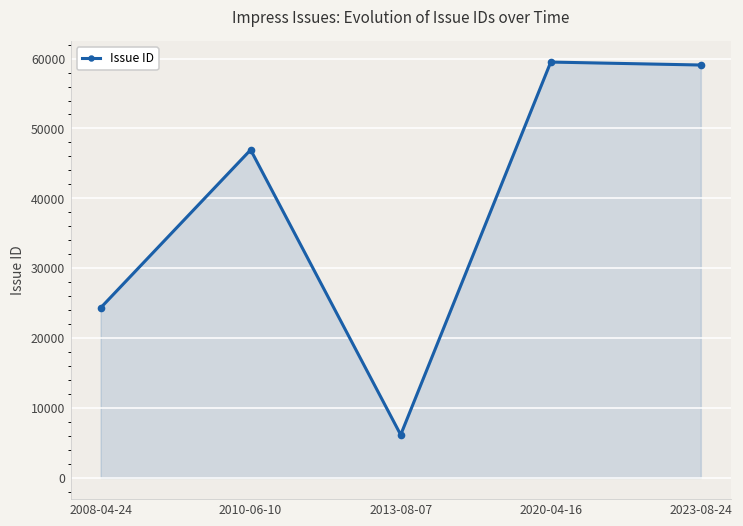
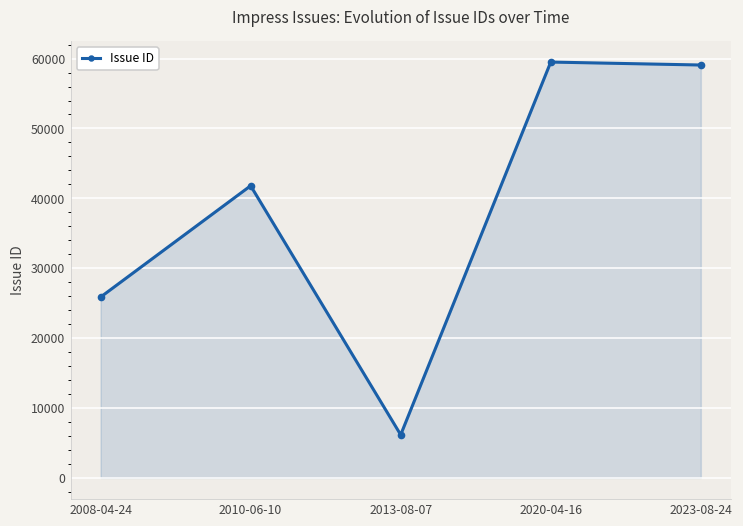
2008-04-24: 24000 -> 26000
2010-06-10: 47000 -> 42000
